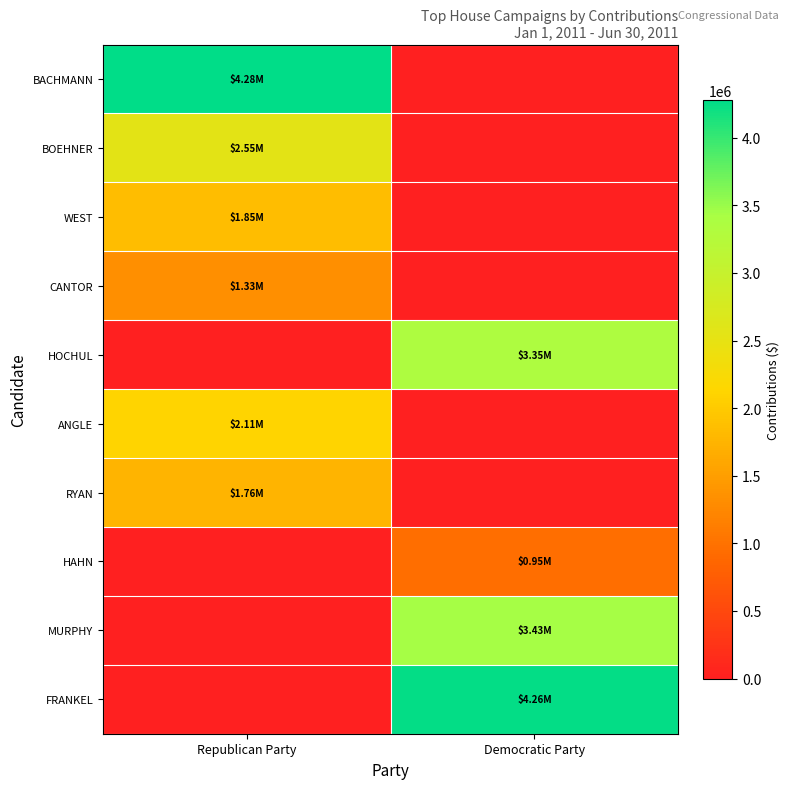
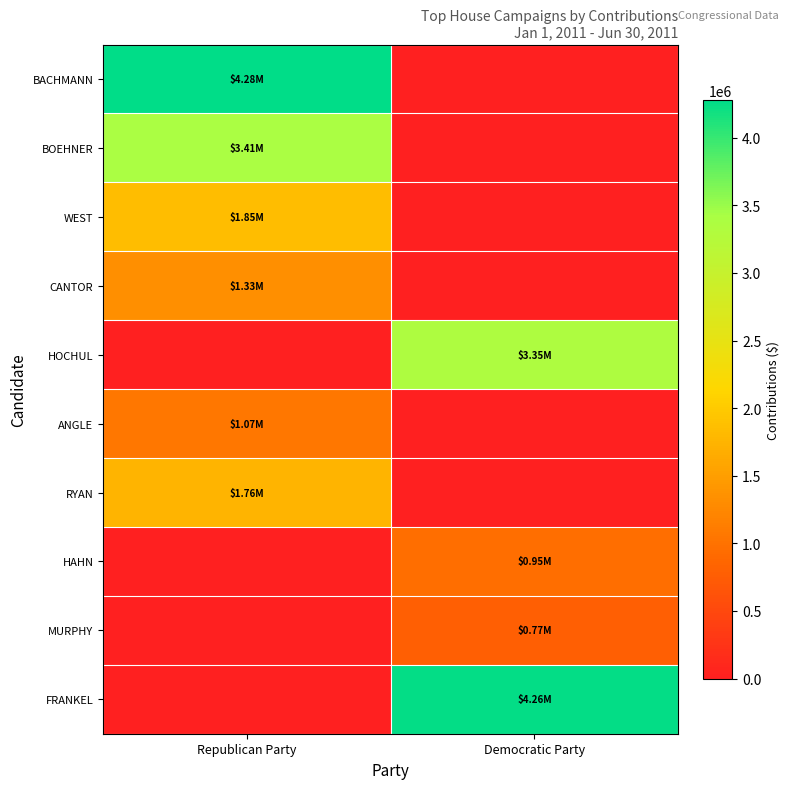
BOEHNER, Republican Party: $2.55M -> $3.41M
ANGLE, Republican Party: $2.11M -> $1.07M
MURPHY, Democratic Party: $3.43M -> $0.77M
